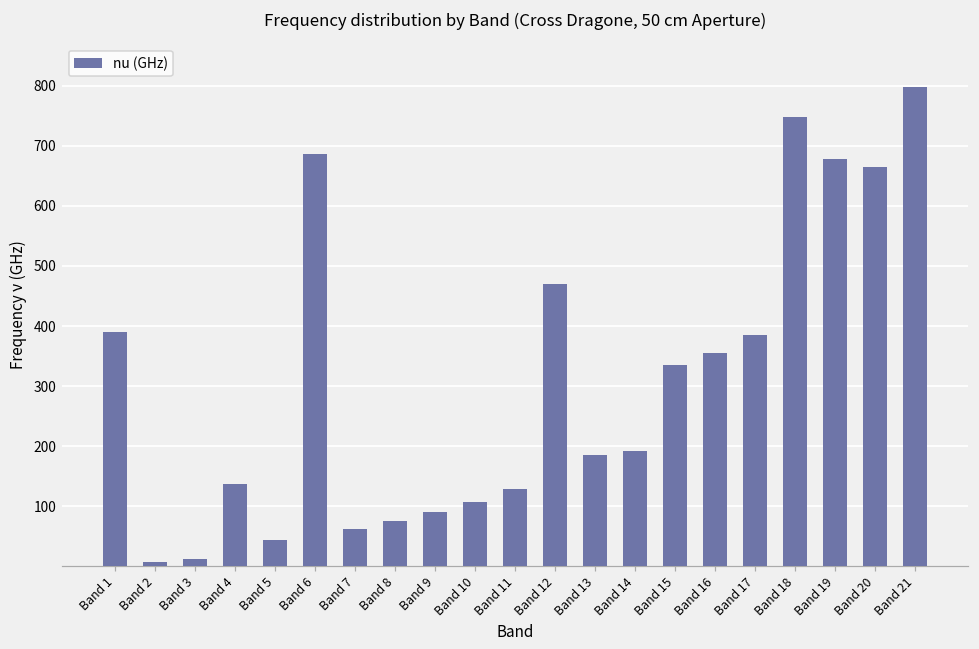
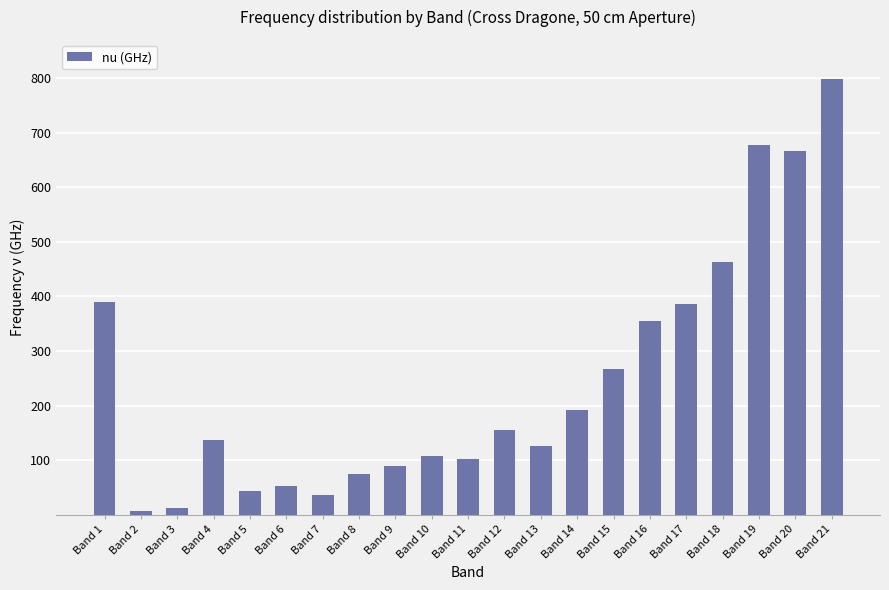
Band 6: 690 -> 50
Band 7: 60 -> 40
Band 11: 130 -> 100
Band 12: 470 -> 150
Band 13: 190 -> 130
Band 15: 330 -> 270
Band 18: 750 -> 460
